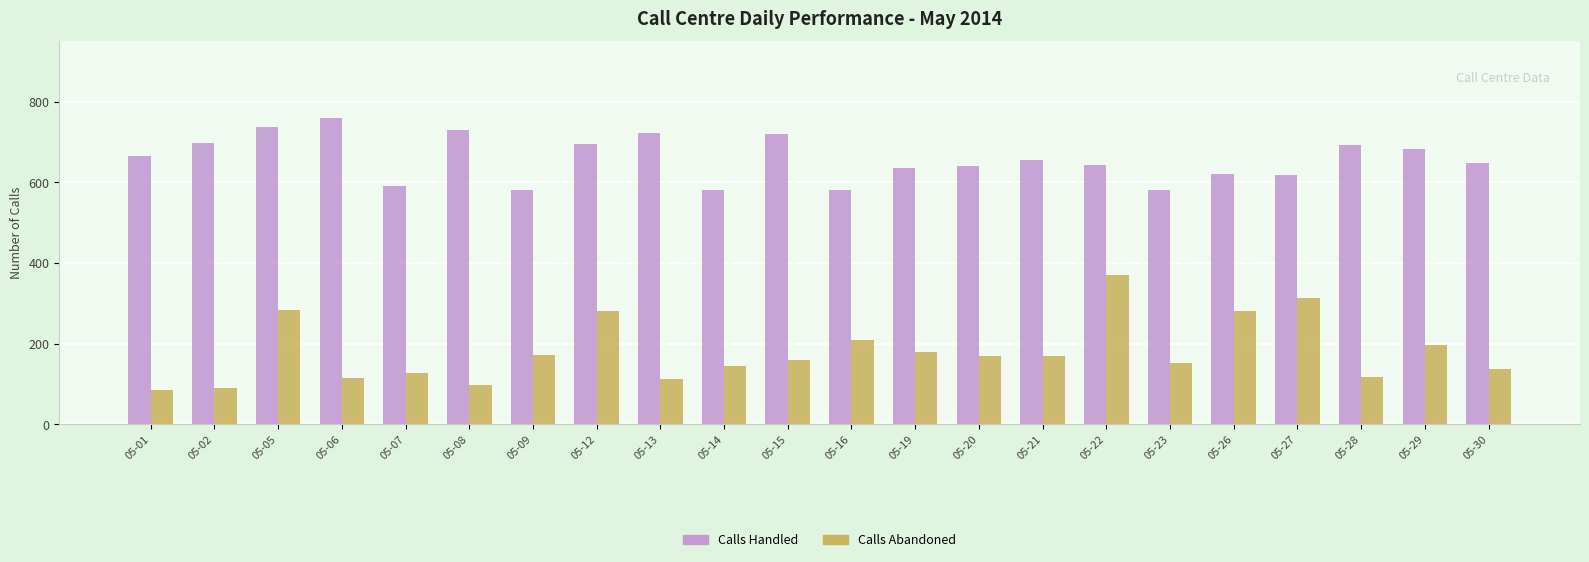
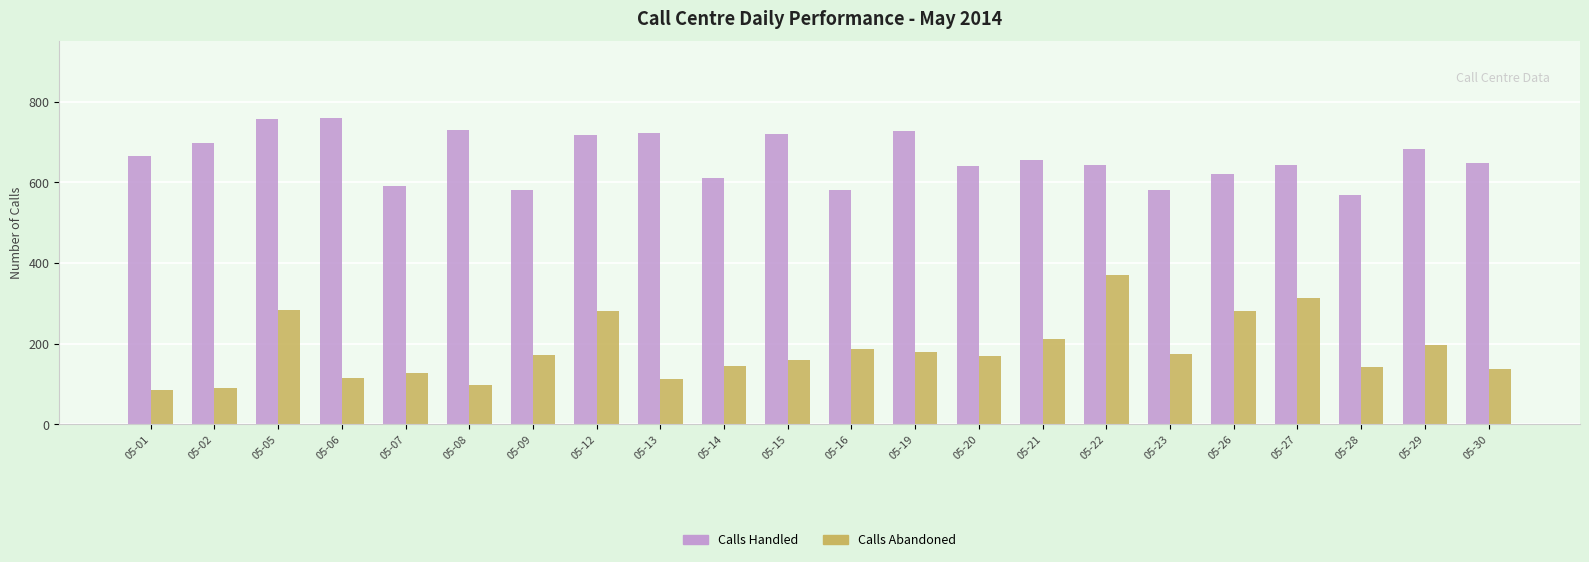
Calls Handled, 05-05: 740 -> 760
Calls Handled, 05-12: 700 -> 720
Calls Handled, 05-14: 580 -> 610
Calls Abandoned, 05-16: 210 -> 190
Calls Handled, 05-19: 640 -> 730
Calls Abandoned, 05-21: 170 -> 210
Calls Abandoned, 05-23: 150 -> 180
Calls Handled, 05-27: 620 -> 640
Calls Handled, 05-28: 690 -> 570
Calls Abandoned, 05-28: 120 -> 140
